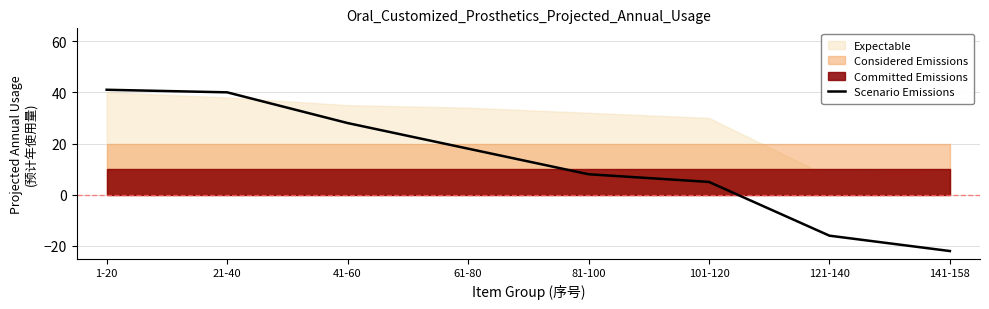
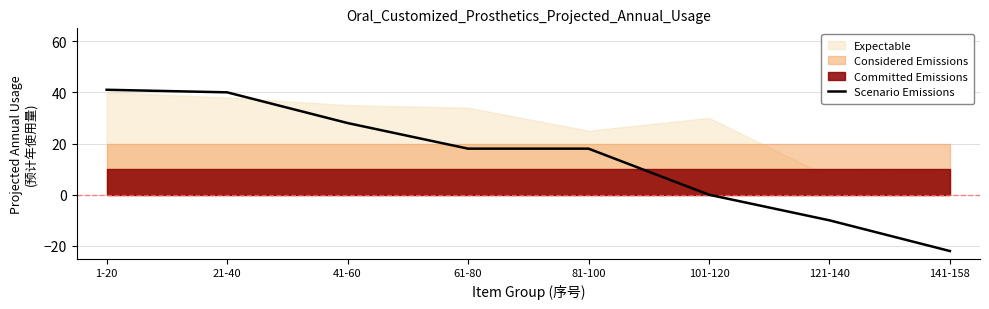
Expectable, 81-100: 32 -> 25
Scenario Emissions, 81-100: 8 -> 18
Scenario Emissions, 101-120: 5 -> 0
Scenario Emissions, 121-140: -16 -> -10
